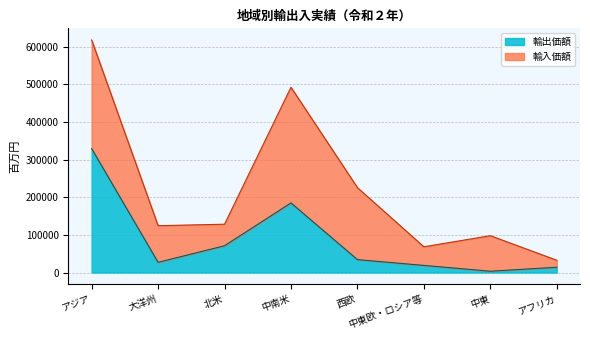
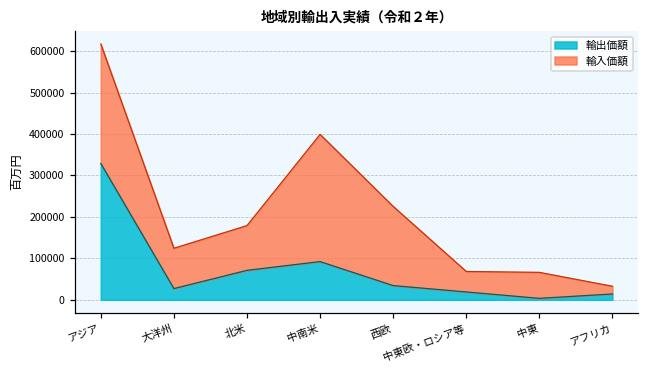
輸入価額, 北米: 60000 -> 110000
輸出価額, 中南米: 180000 -> 90000
輸入価額, 中東: 90000 -> 60000
